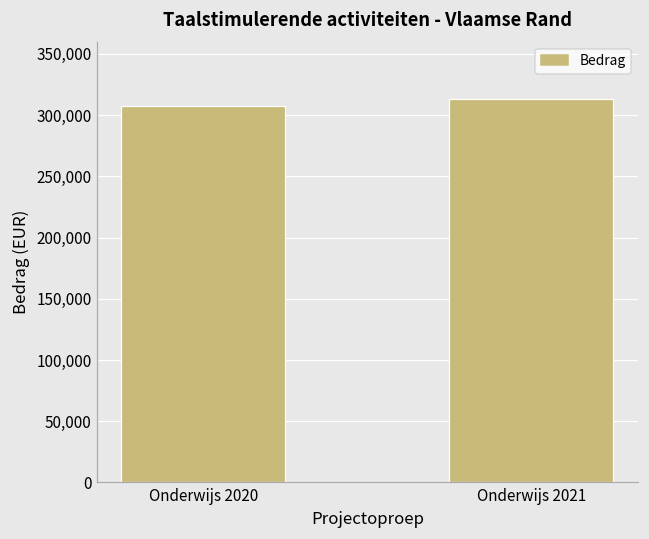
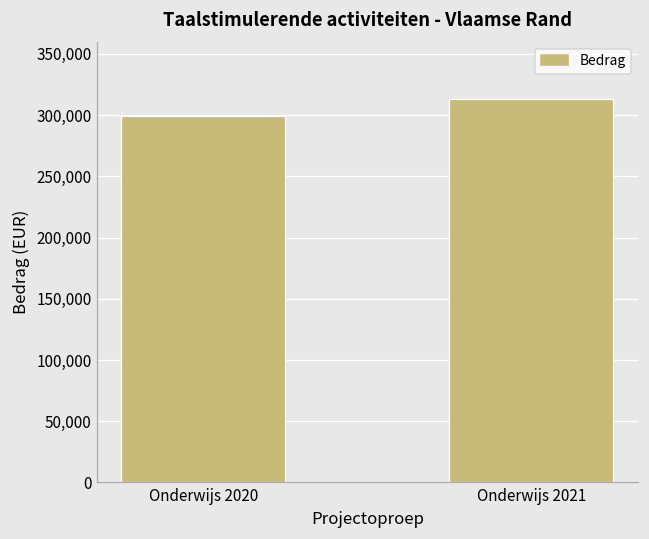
Onderwijs 2020: 308,000 -> 300,000
